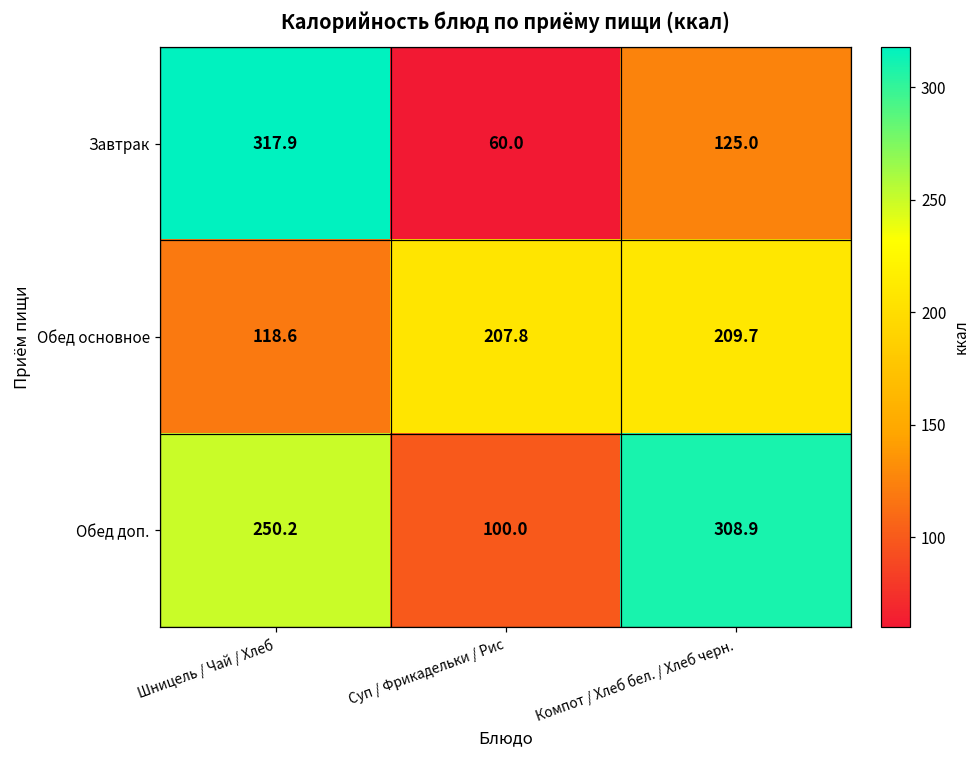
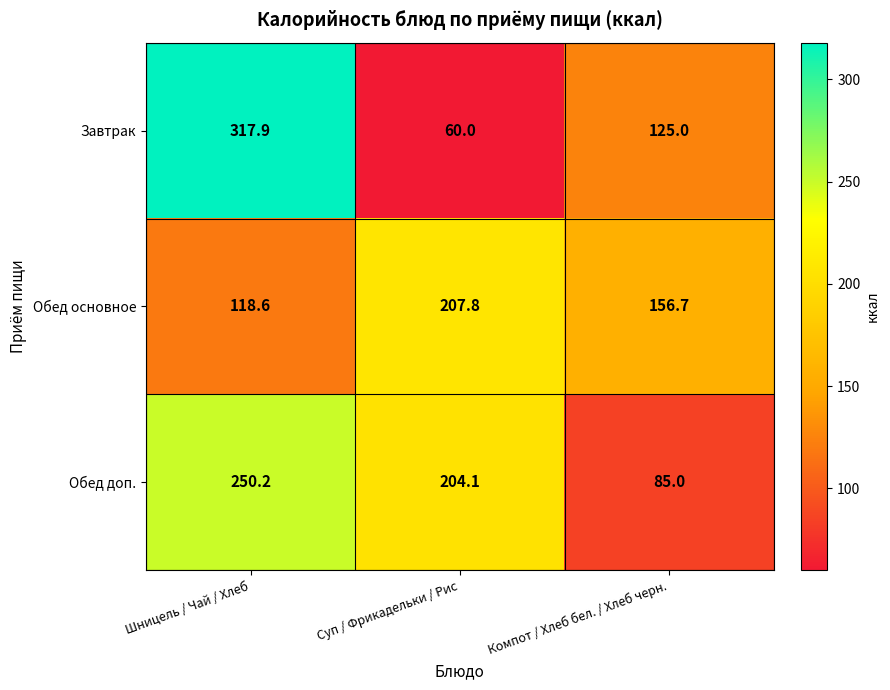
Обед основное, Компот / Хлеб бел. / Хлеб черн.: 209.7 -> 156.7
Обед доп., Суп / Фрикадельки / Рис: 100.0 -> 204.1
Обед доп., Компот / Хлеб бел. / Хлеб черн.: 308.9 -> 85.0
